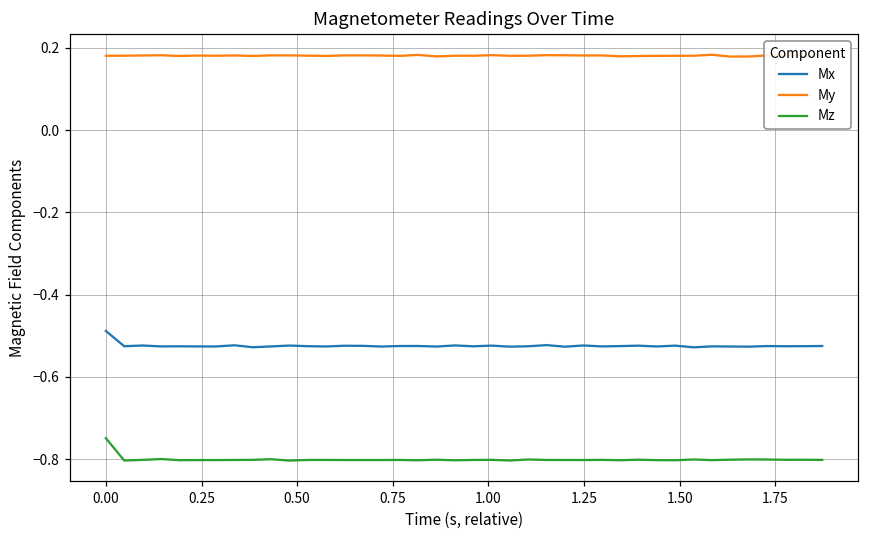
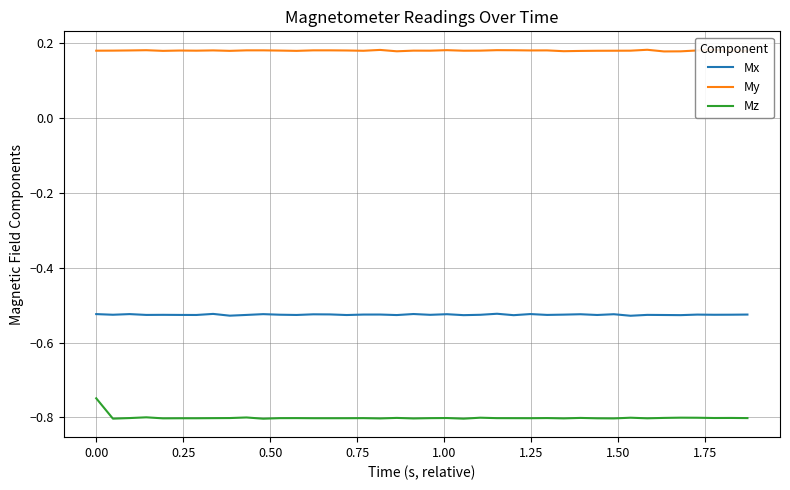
Mx, 0.00: -0.49 -> -0.52
